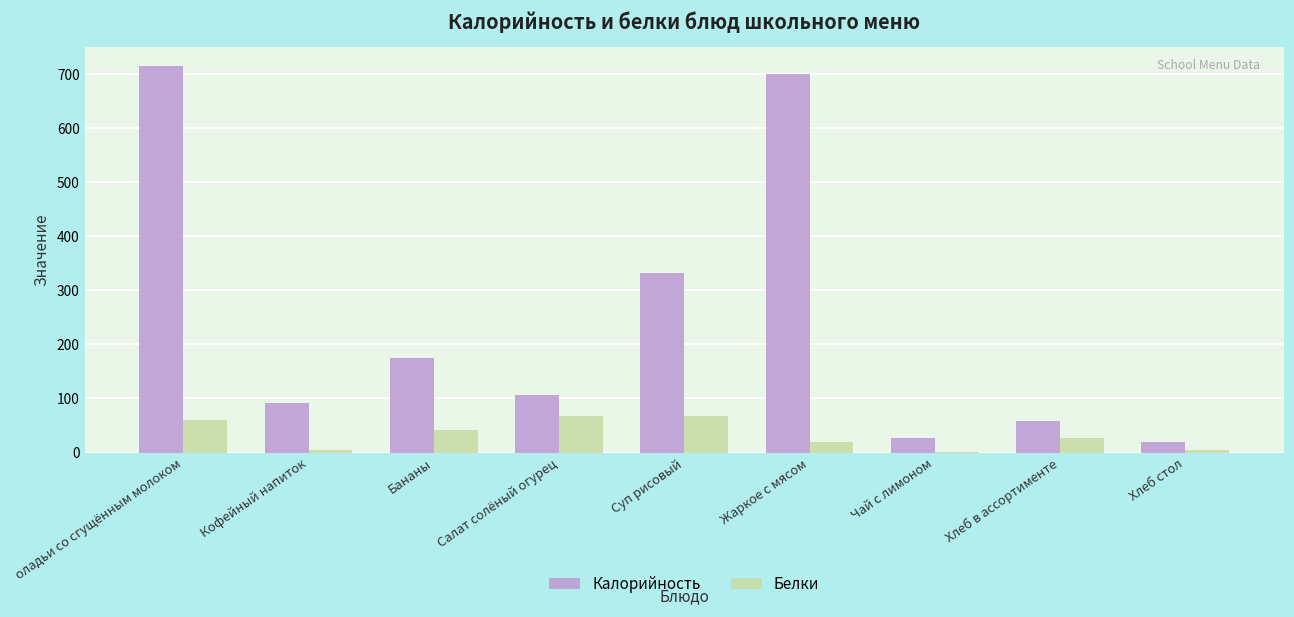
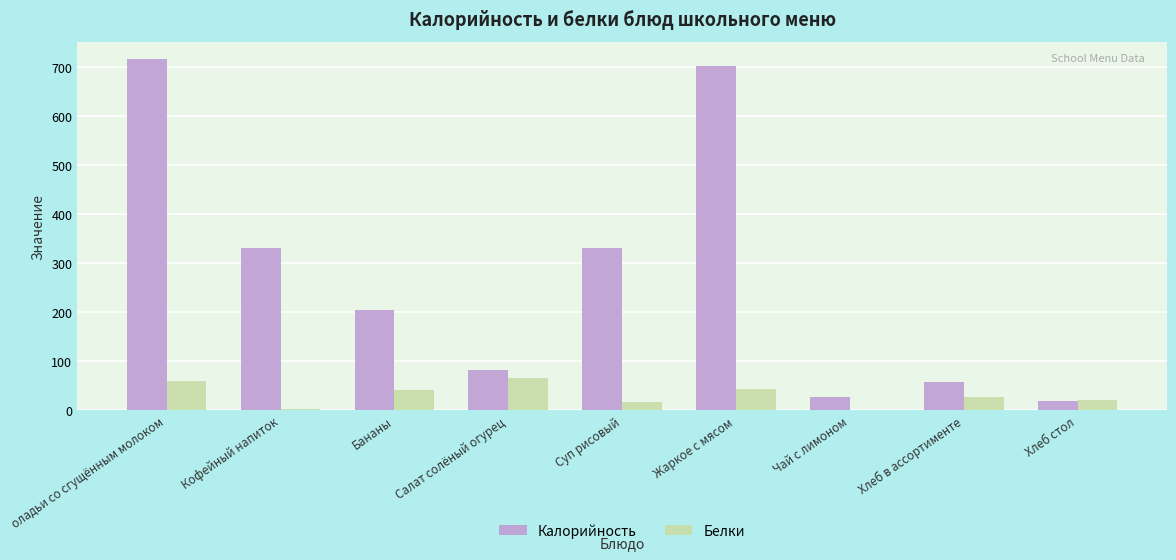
Калорийность, Кофейный напиток: 90 -> 330
Калорийность, Бананы: 170 -> 200
Калорийность, Салат солёный огурец: 110 -> 80
Белки, Суп рисовый: 70 -> 20
Белки, Жаркое с мясом: 20 -> 40
Белки, Хлеб стол: 0 -> 20
